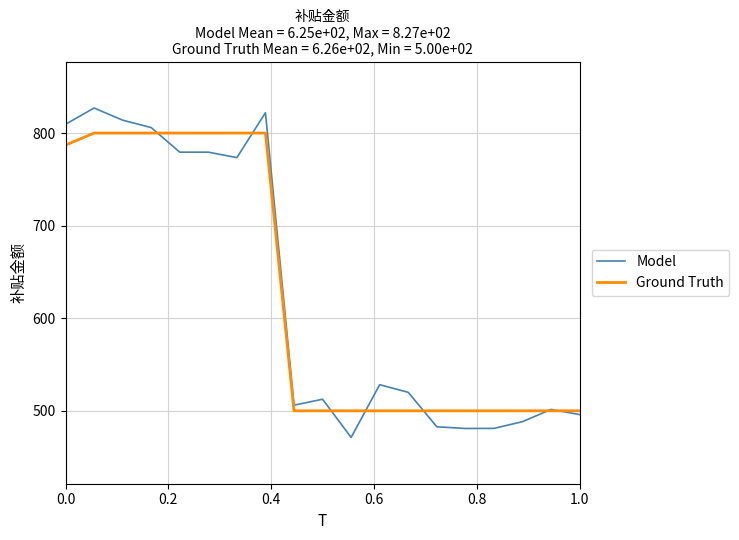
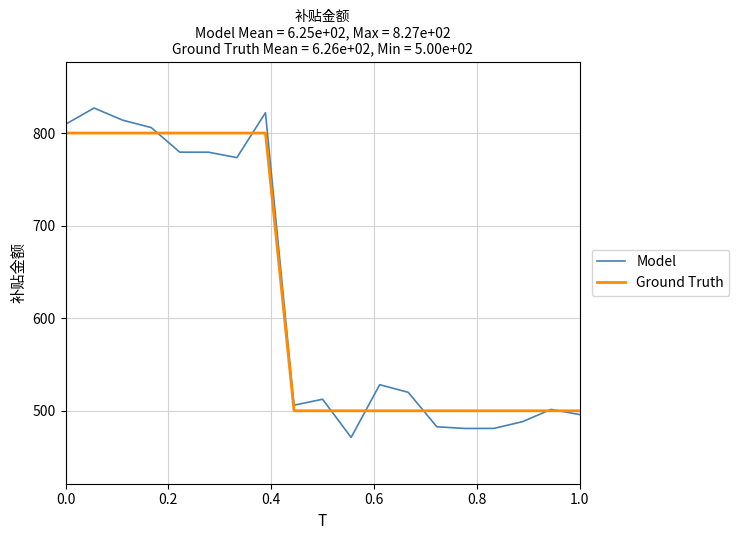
Ground Truth, 0.0: 790 -> 800
